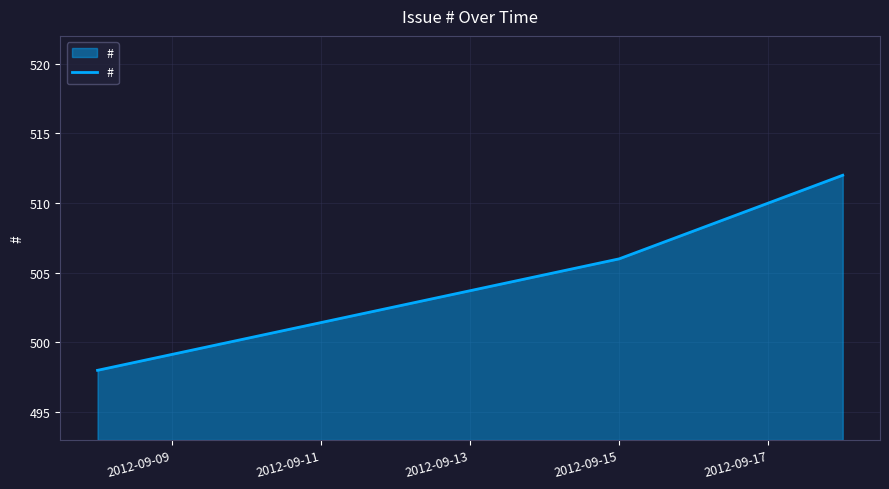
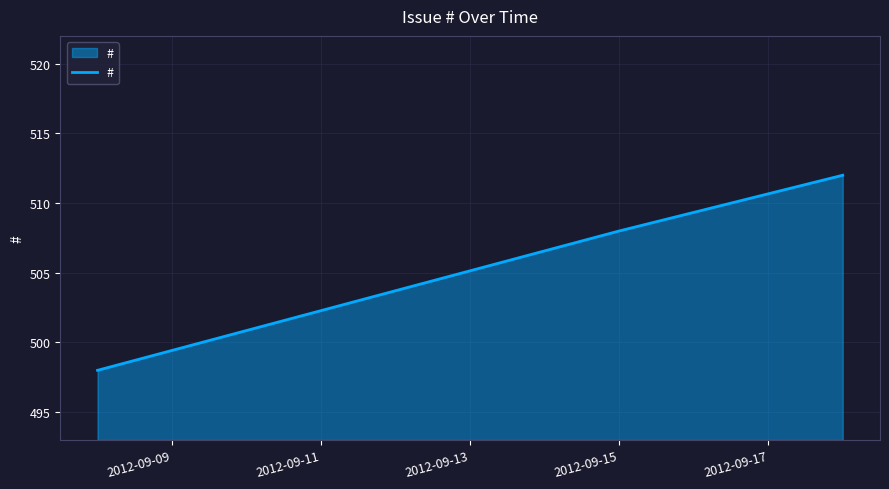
2012-09-15: 506 -> 508
